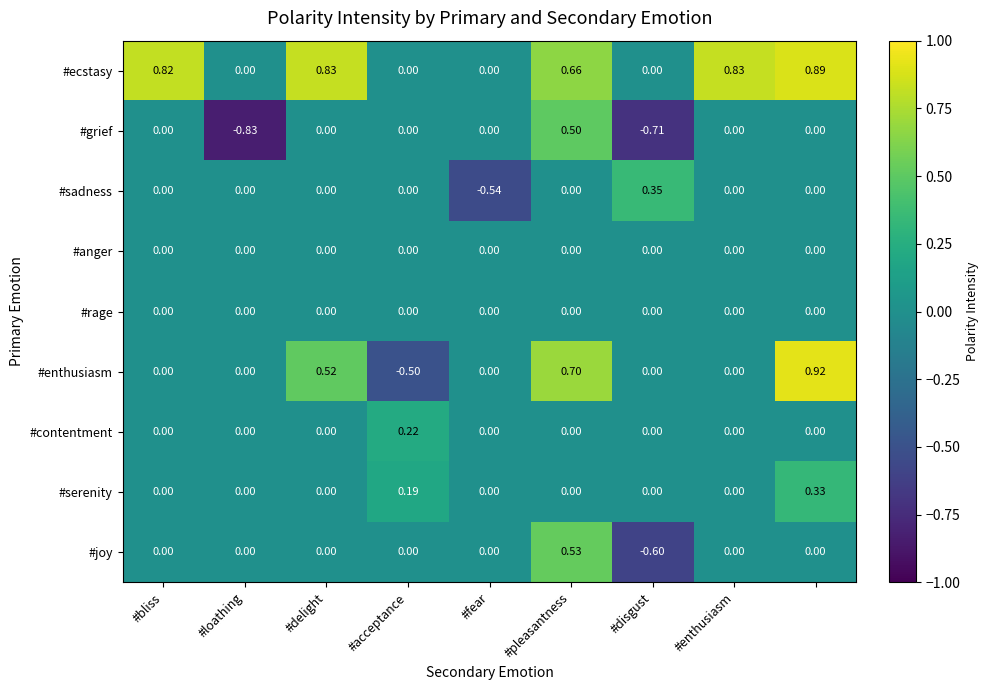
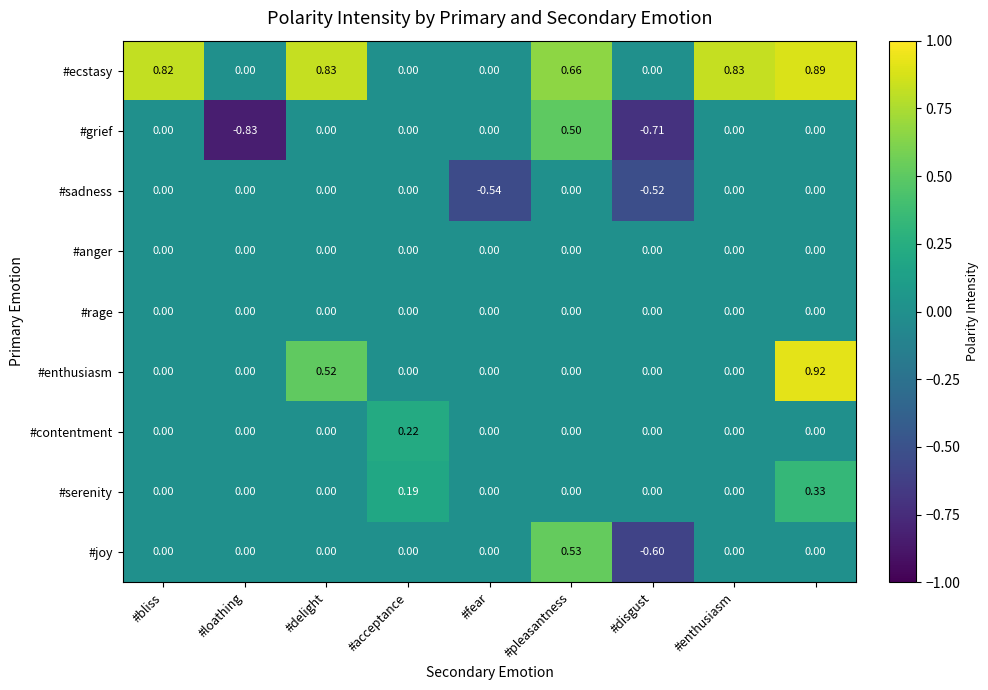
#sadness, #disgust: 0.35 -> -0.52
#enthusiasm, #acceptance: -0.50 -> 0.00
#enthusiasm, #pleasantness: 0.70 -> 0.00
